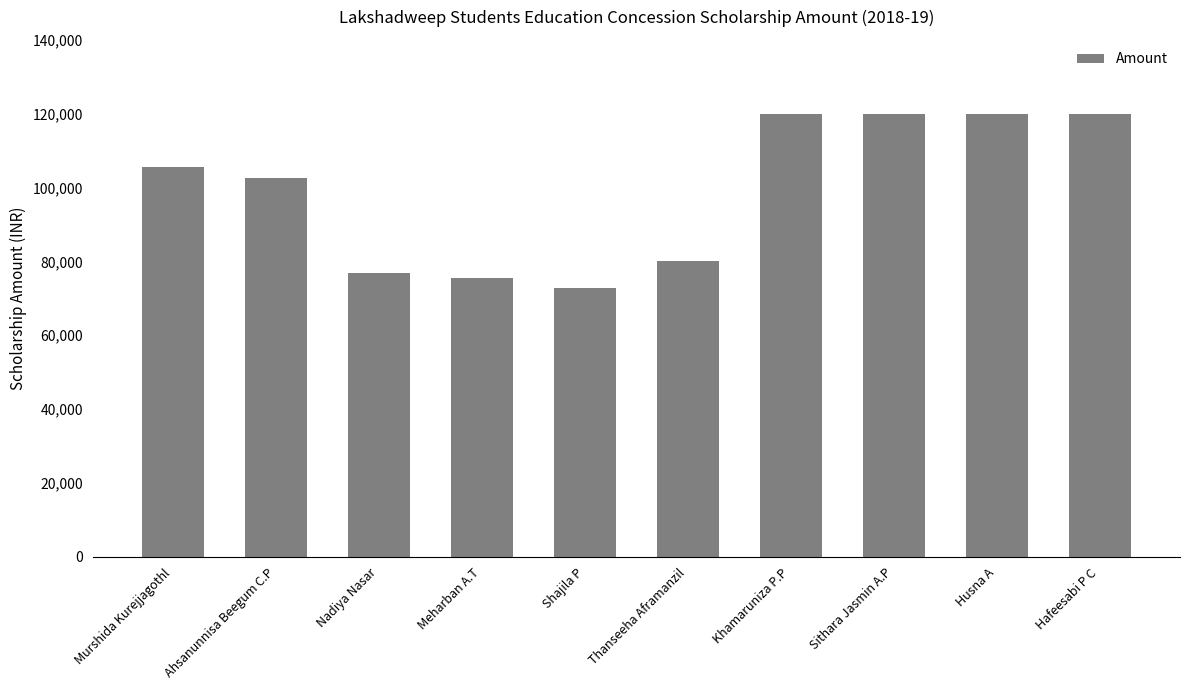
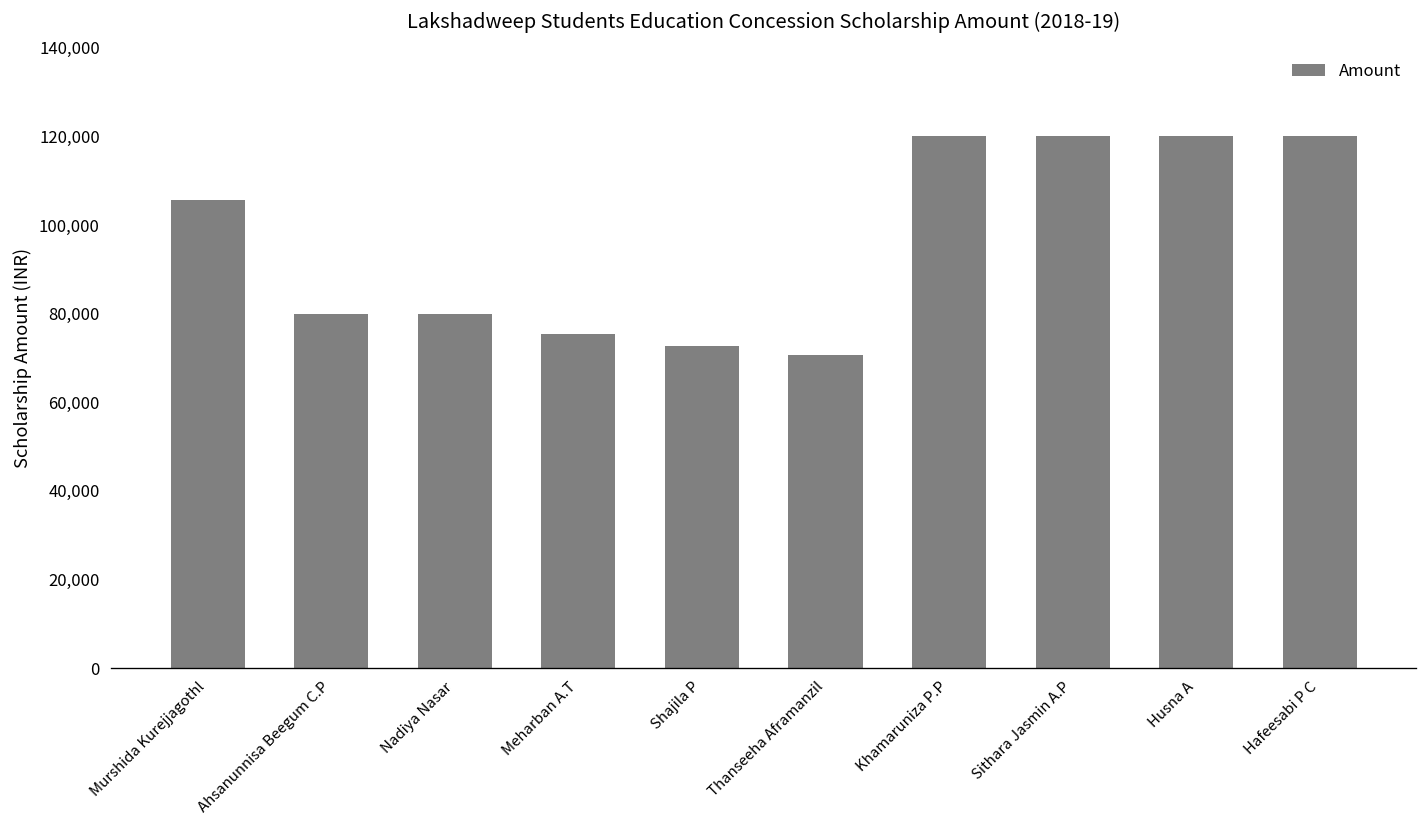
Ahsanunnisa Beegum C.P: 103,000 -> 80,000
Nadiya Nasar: 77,000 -> 80,000
Thanseeha Aframanzil: 80,000 -> 71,000
